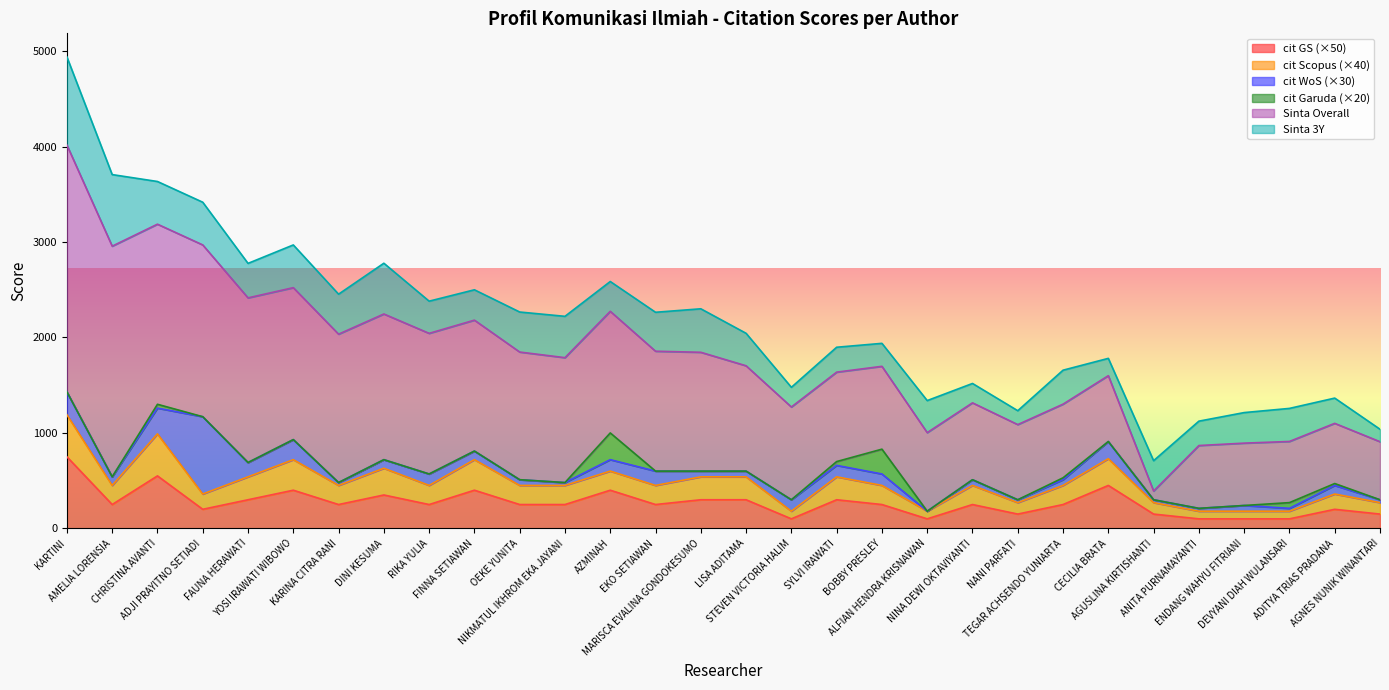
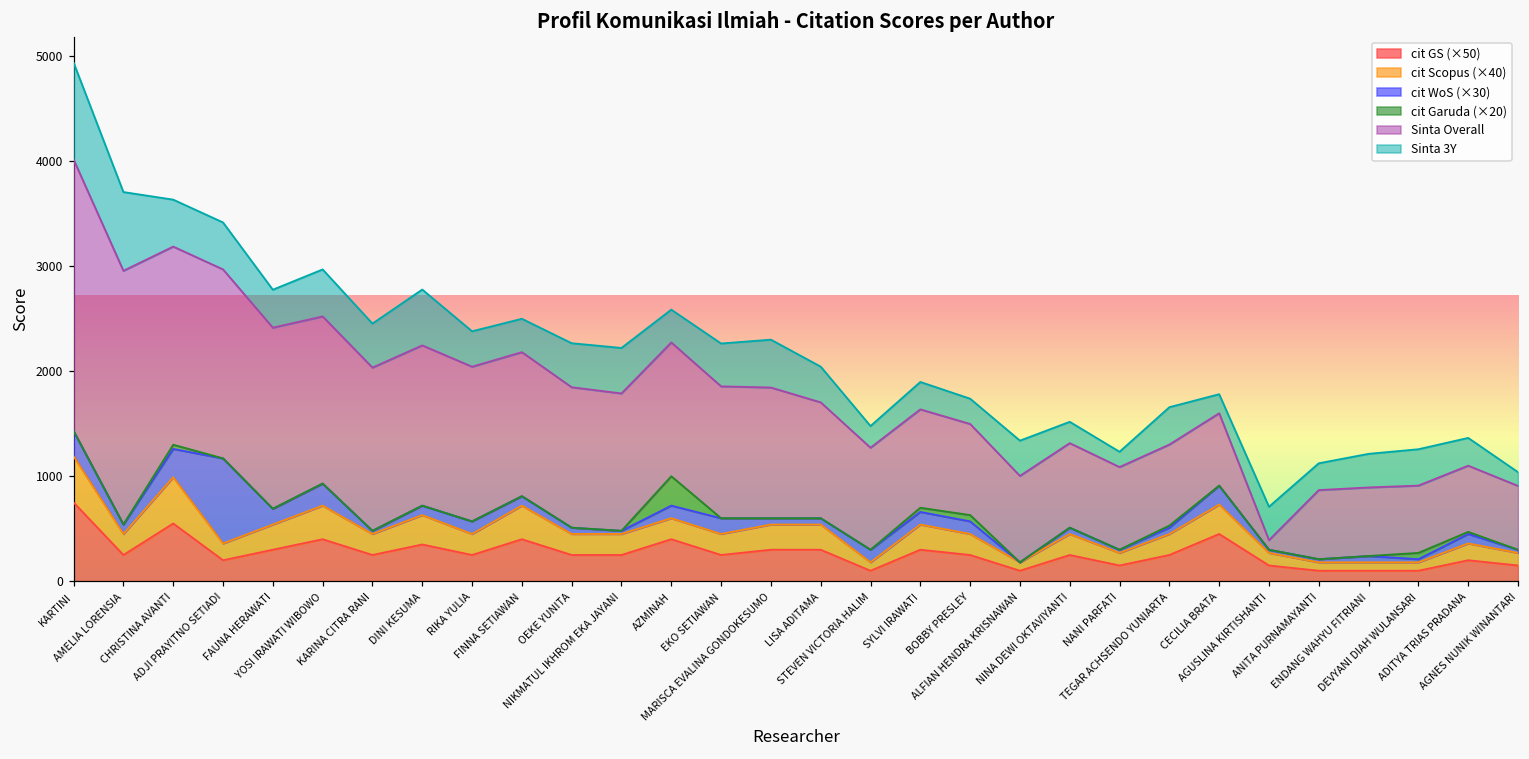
cit Garuda (×20), BOBBY PRESLEY: 300 -> 100
